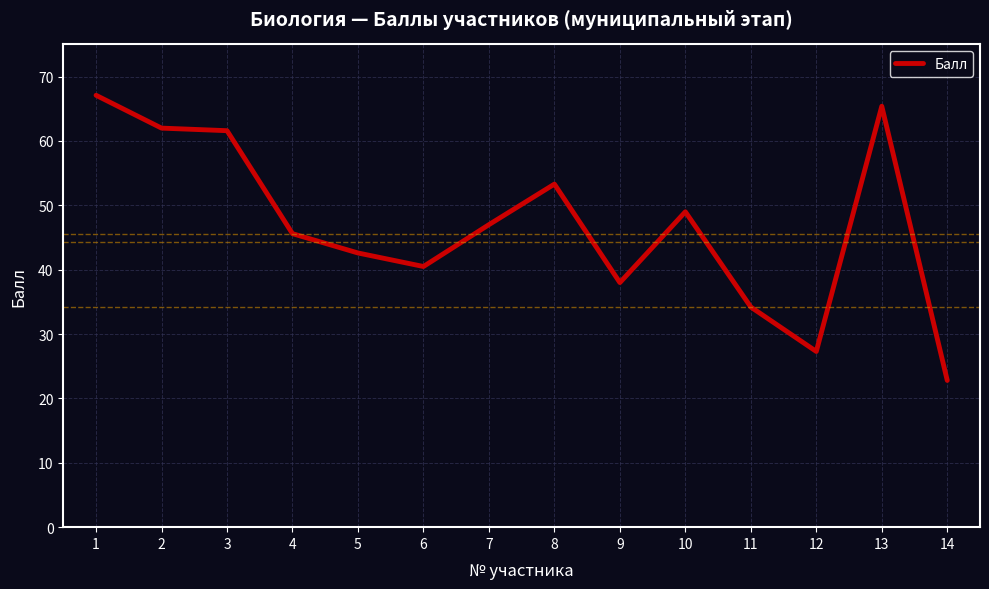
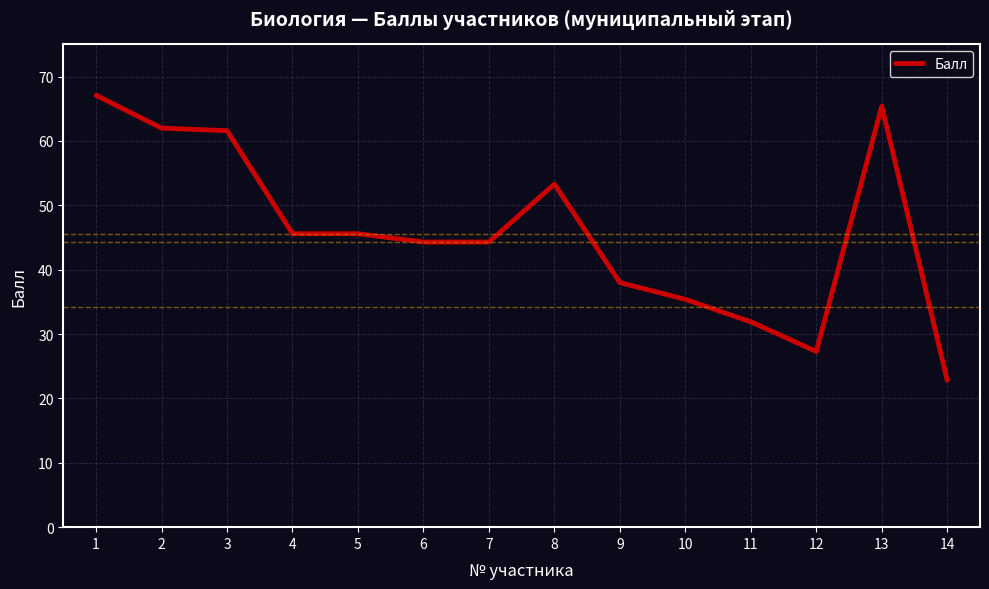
5: 43 -> 46
6: 41 -> 44
7: 47 -> 44
10: 49 -> 35
11: 34 -> 32
